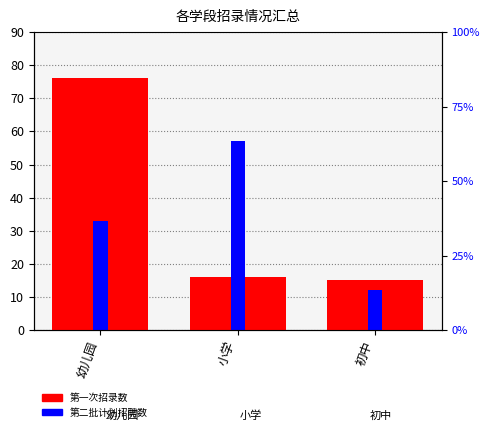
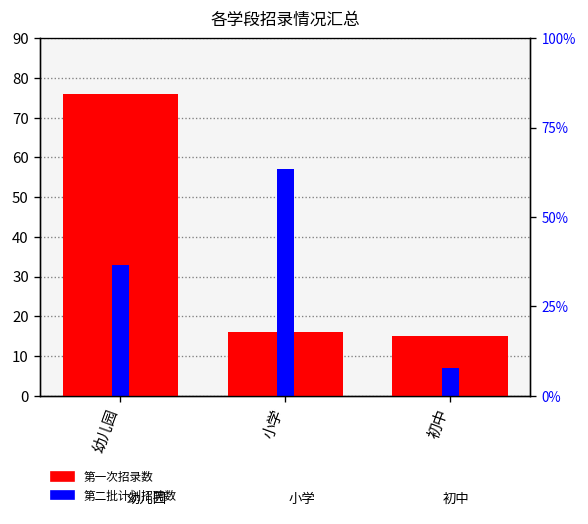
第二批计划招聘数, 初中: 12 -> 7
